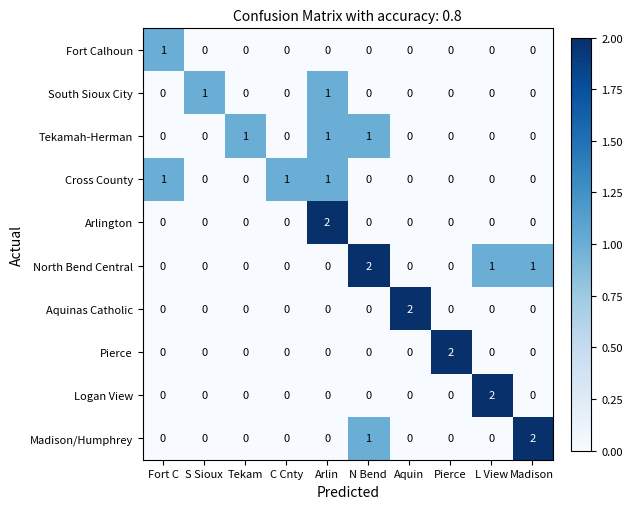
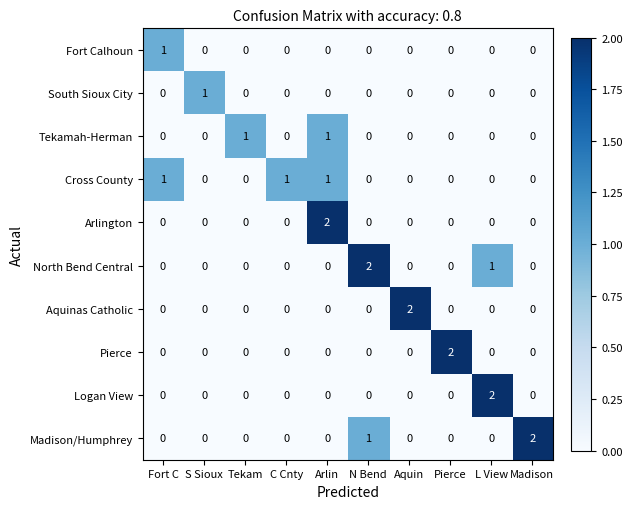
South Sioux City, Arlin: 1 -> 0
Tekamah-Herman, N Bend: 1 -> 0
North Bend Central, Madison: 1 -> 0
